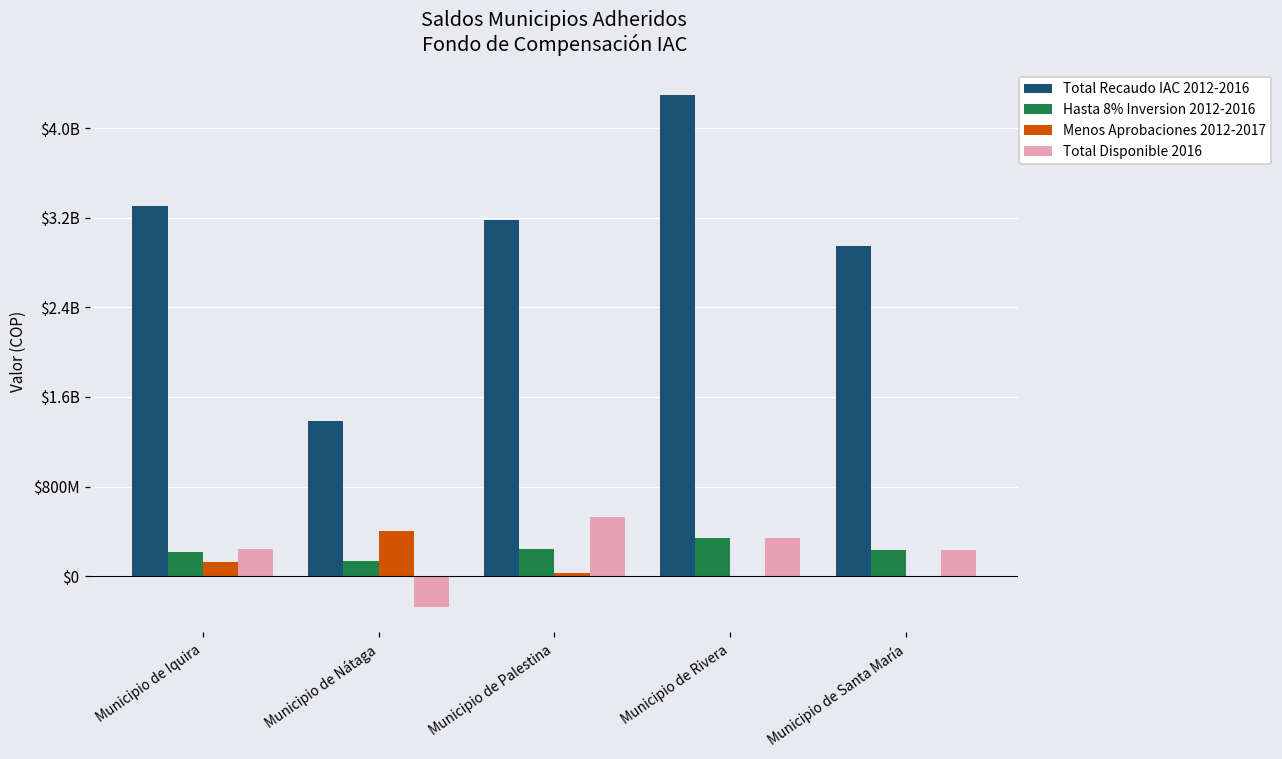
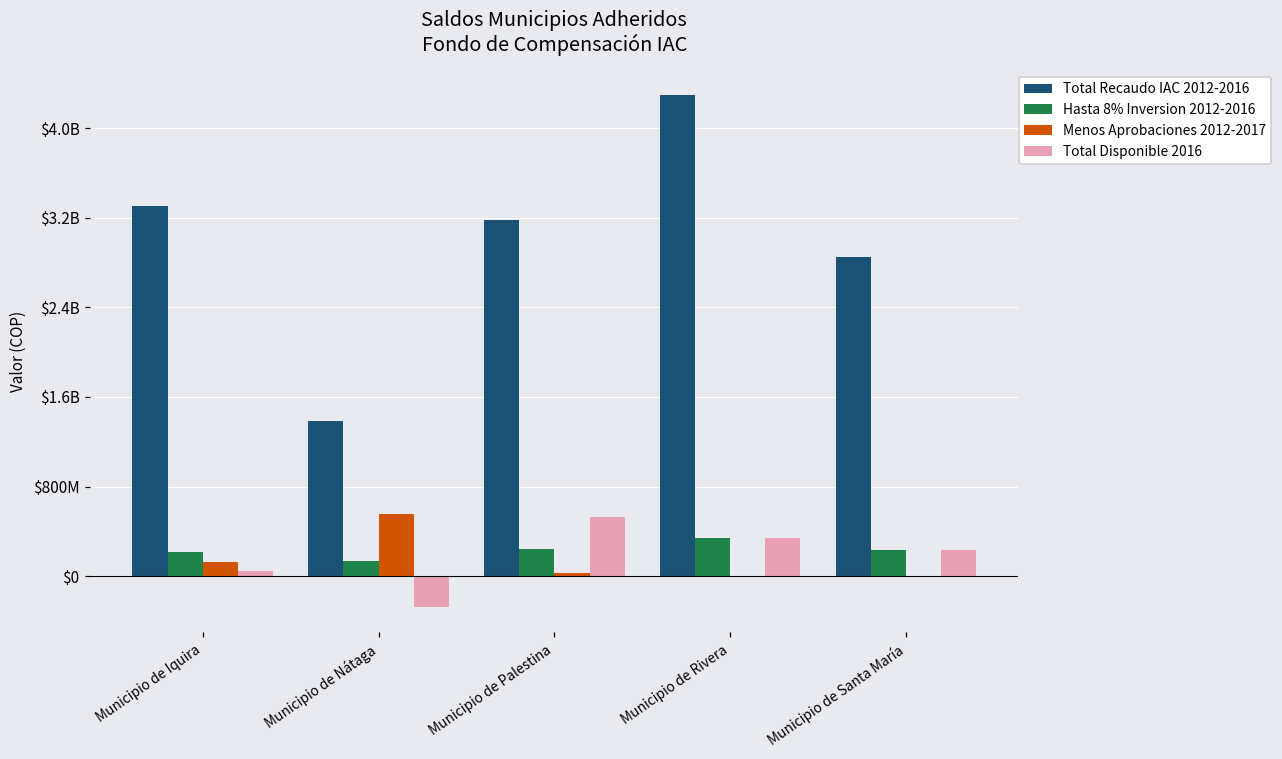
Total Disponible 2016, Municipio de Iquira: $240000000 -> $50000000
Menos Aprobaciones 2012-2017, Municipio de Nátaga: $400000000 -> $550000000
Total Recaudo IAC 2012-2016, Municipio de Santa María: $2940000000 -> $2850000000
